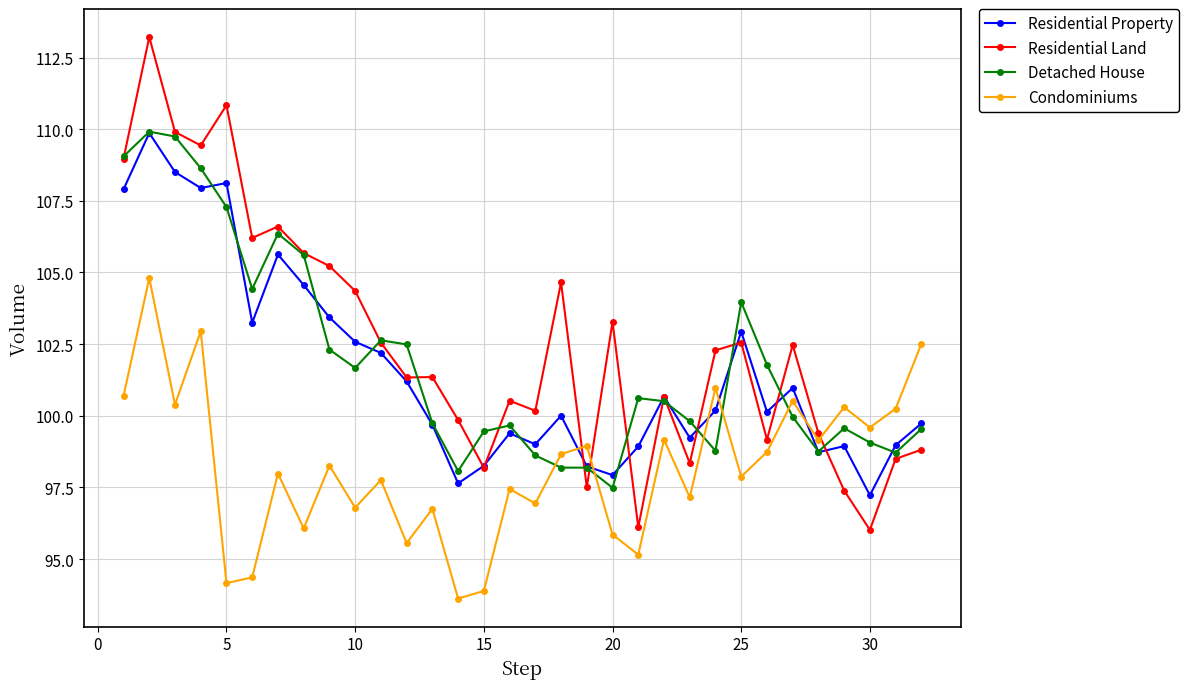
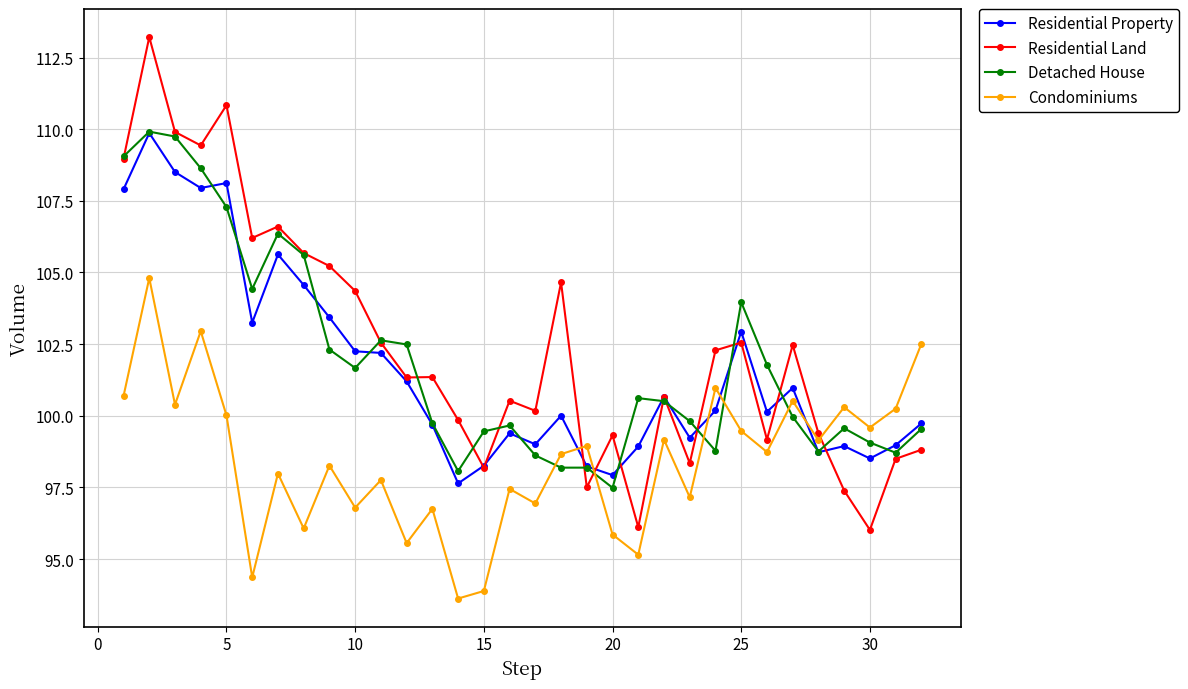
Condominiums, 5: 94.2 -> 100.0
Residential Property, 10: 102.6 -> 102.2
Residential Land, 20: 103.3 -> 99.3
Condominiums, 25: 97.9 -> 99.5
Residential Property, 30: 97.2 -> 98.5
